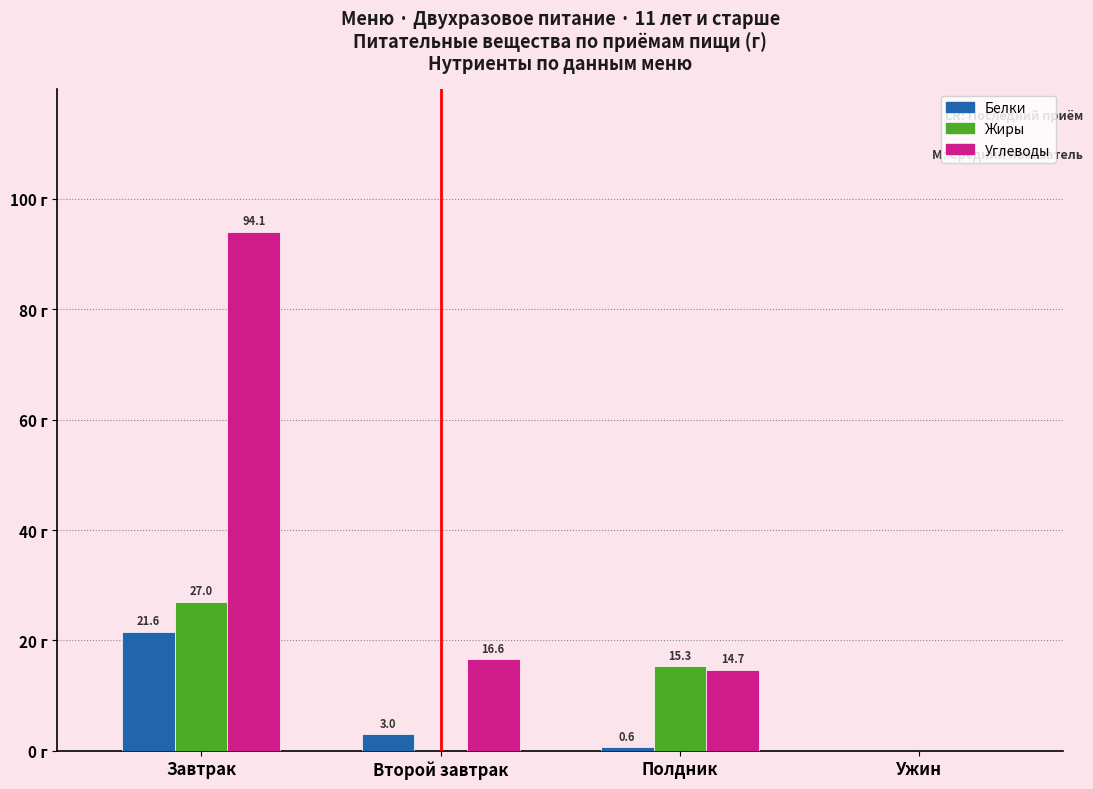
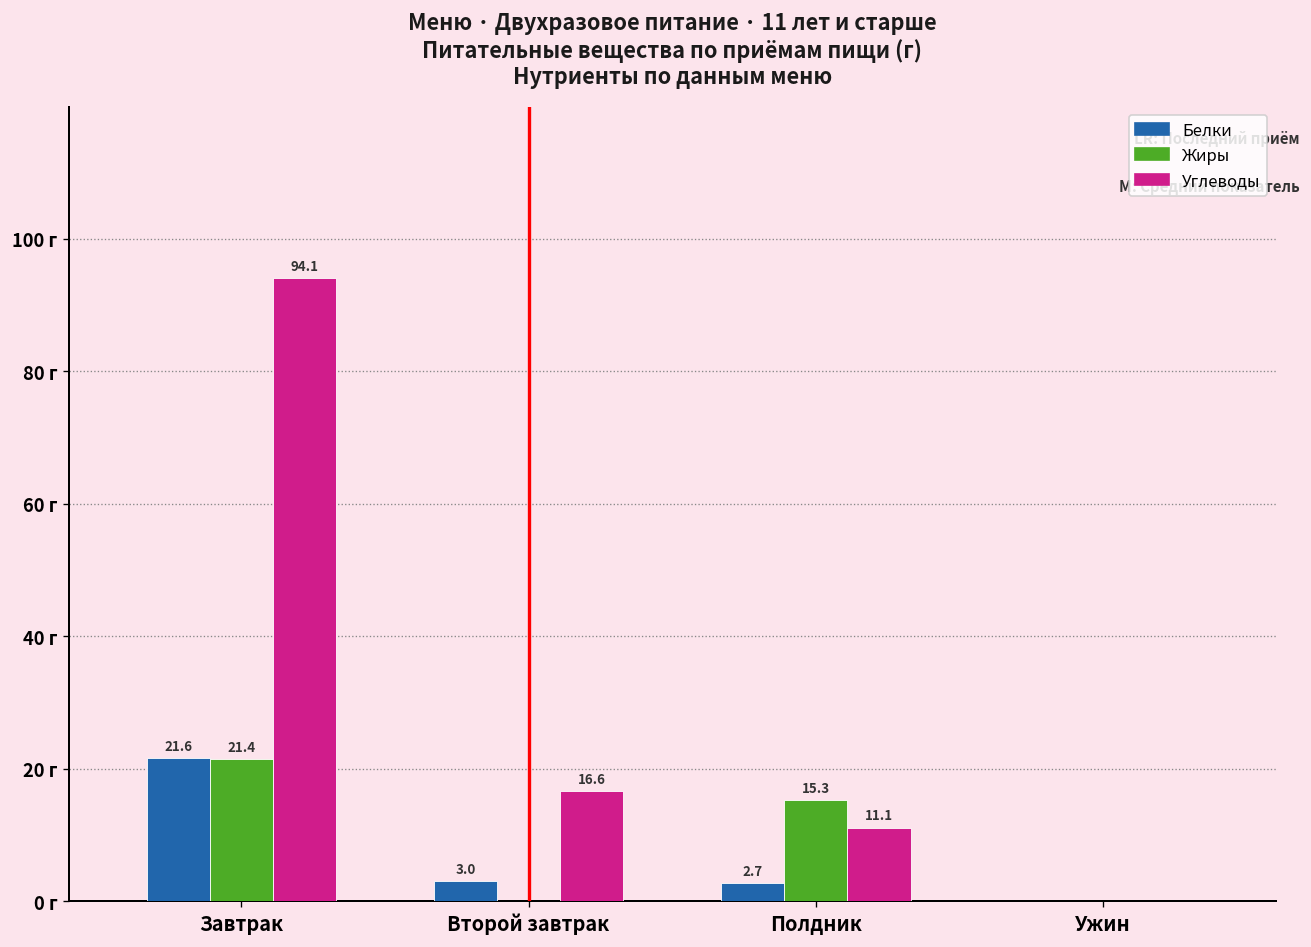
Жиры, Завтрак: 27.0 -> 21.4
Белки, Полдник: 0.6 -> 2.7
Углеводы, Полдник: 14.7 -> 11.1
